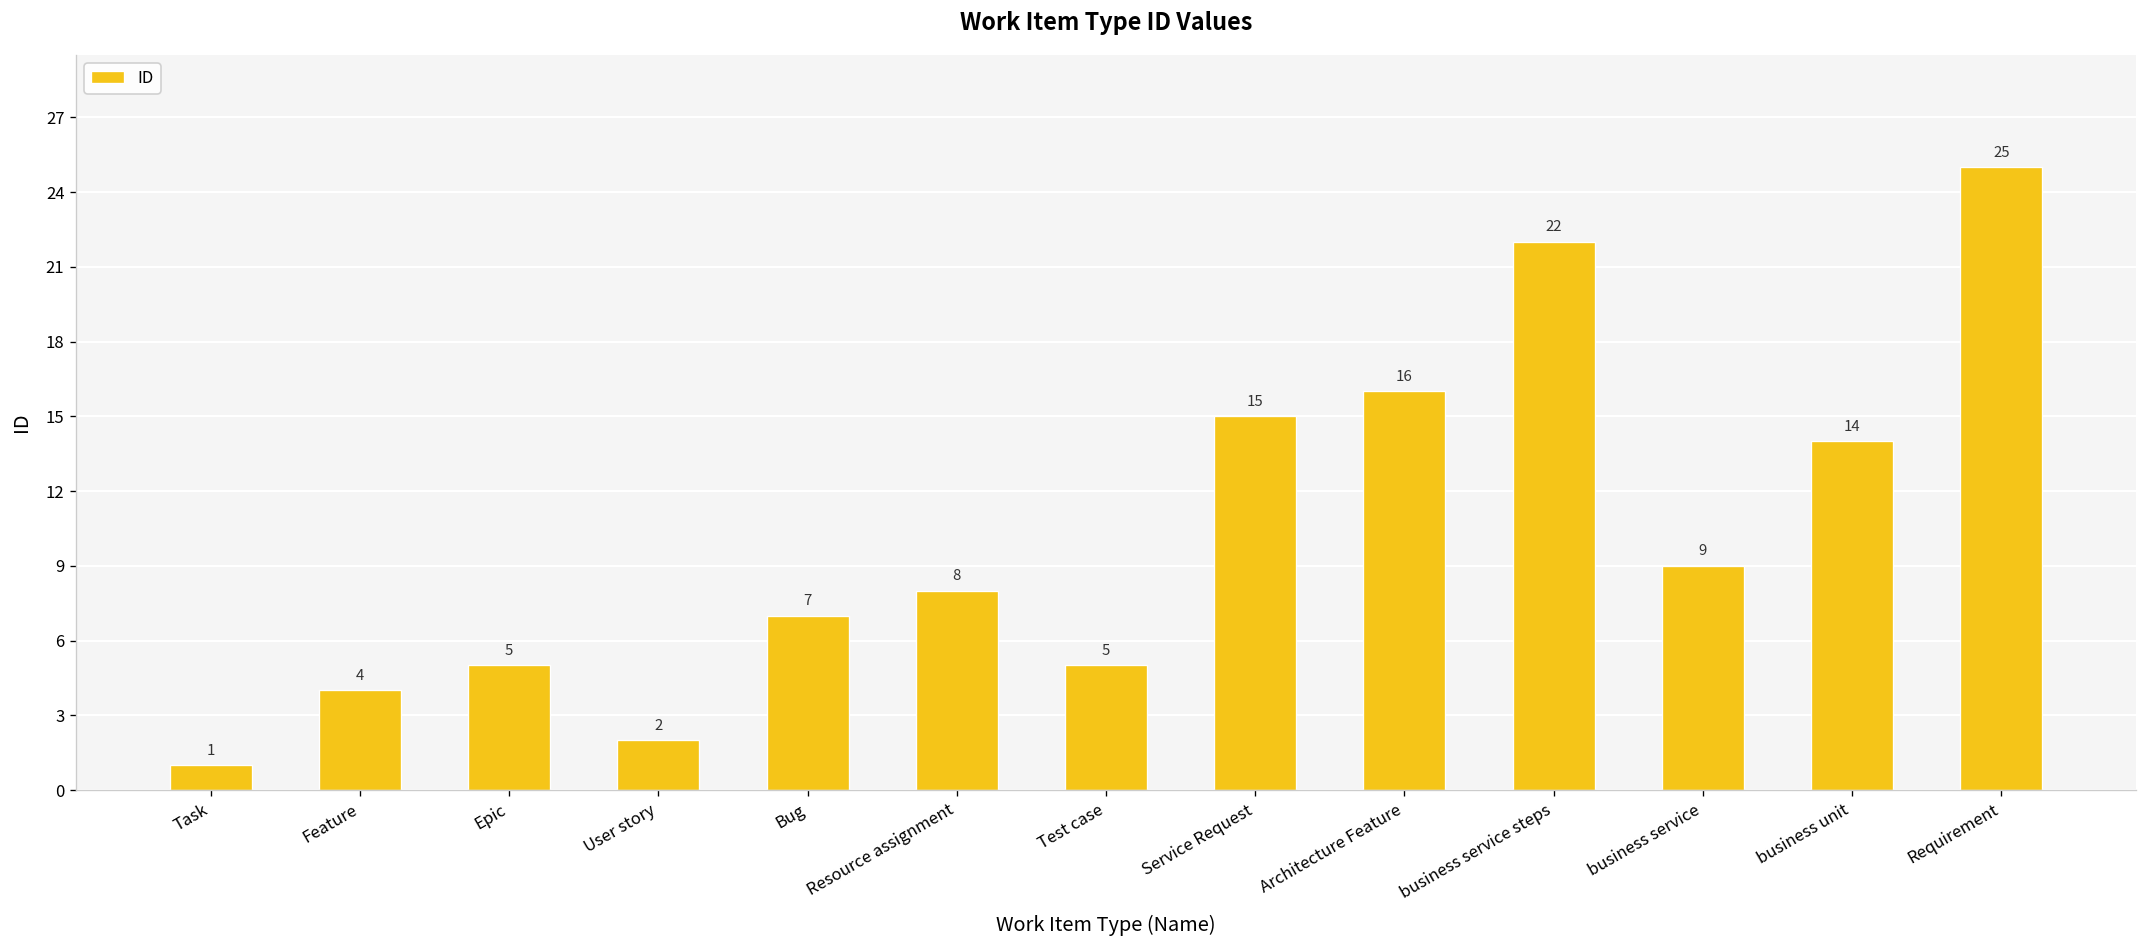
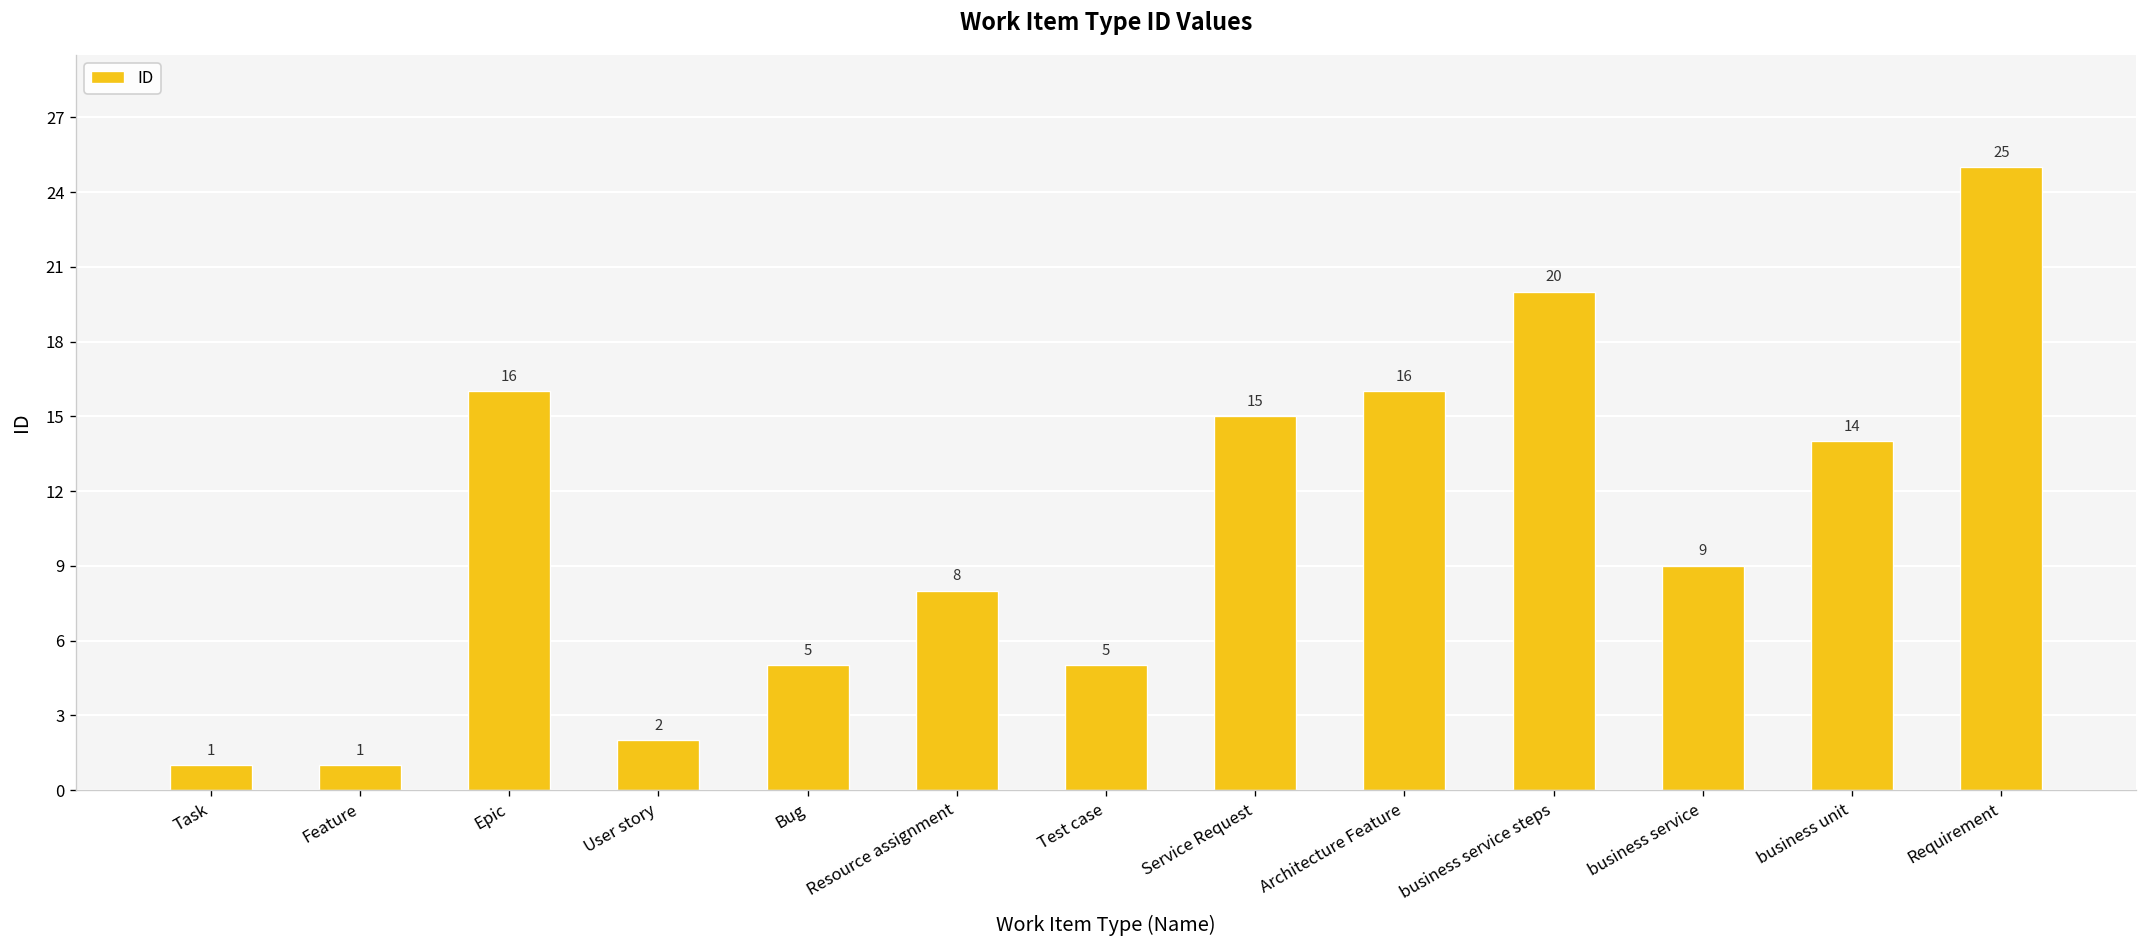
Feature: 4 -> 1
Epic: 5 -> 16
Bug: 7 -> 5
business service steps: 22 -> 20
